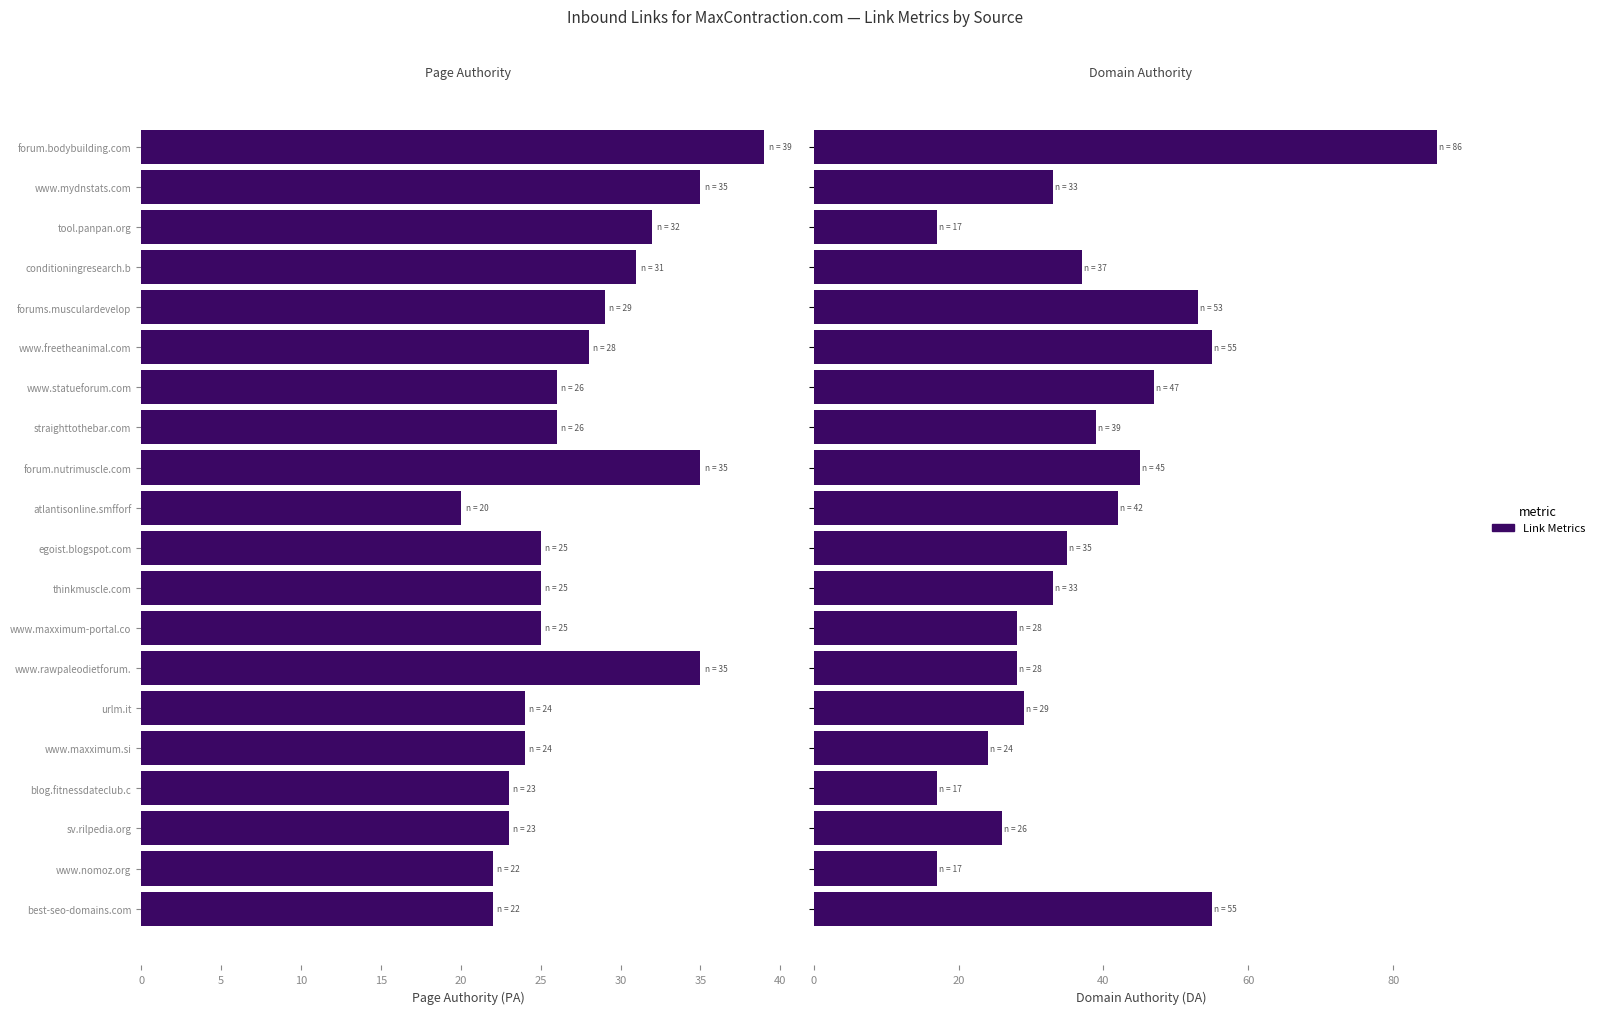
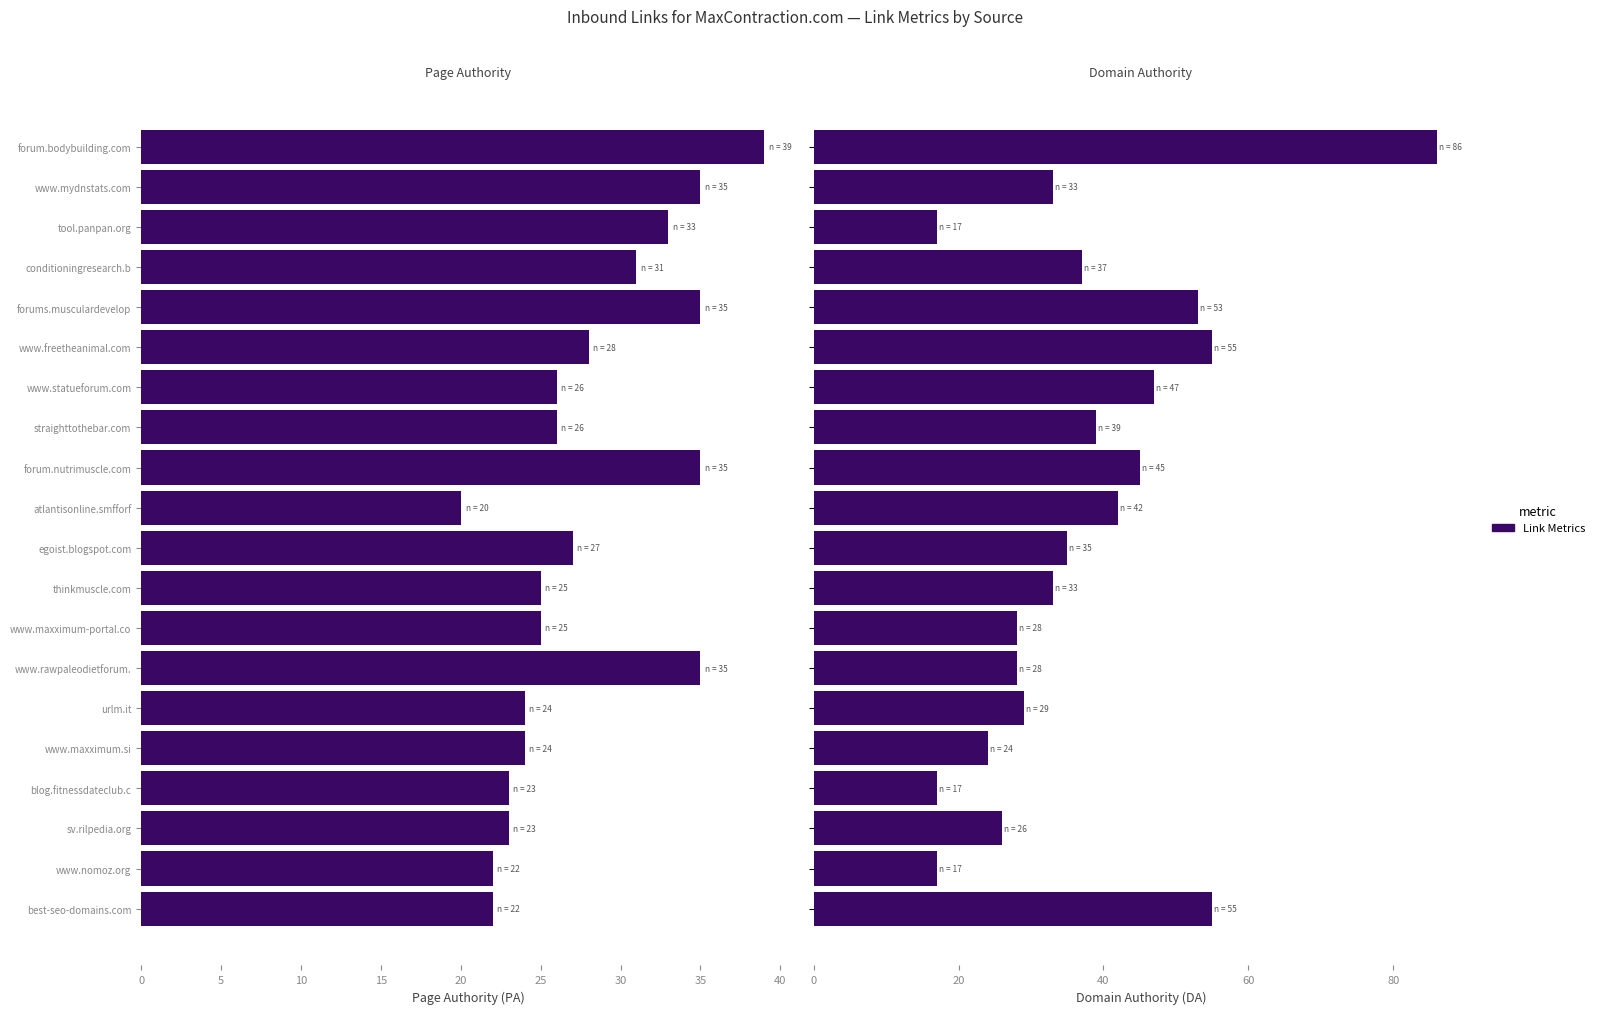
Page Authority, tool.panpan.org: 32 -> 33
Page Authority, forums.musculardevelop: 29 -> 35
Page Authority, egoist.blogspot.com: 25 -> 27
